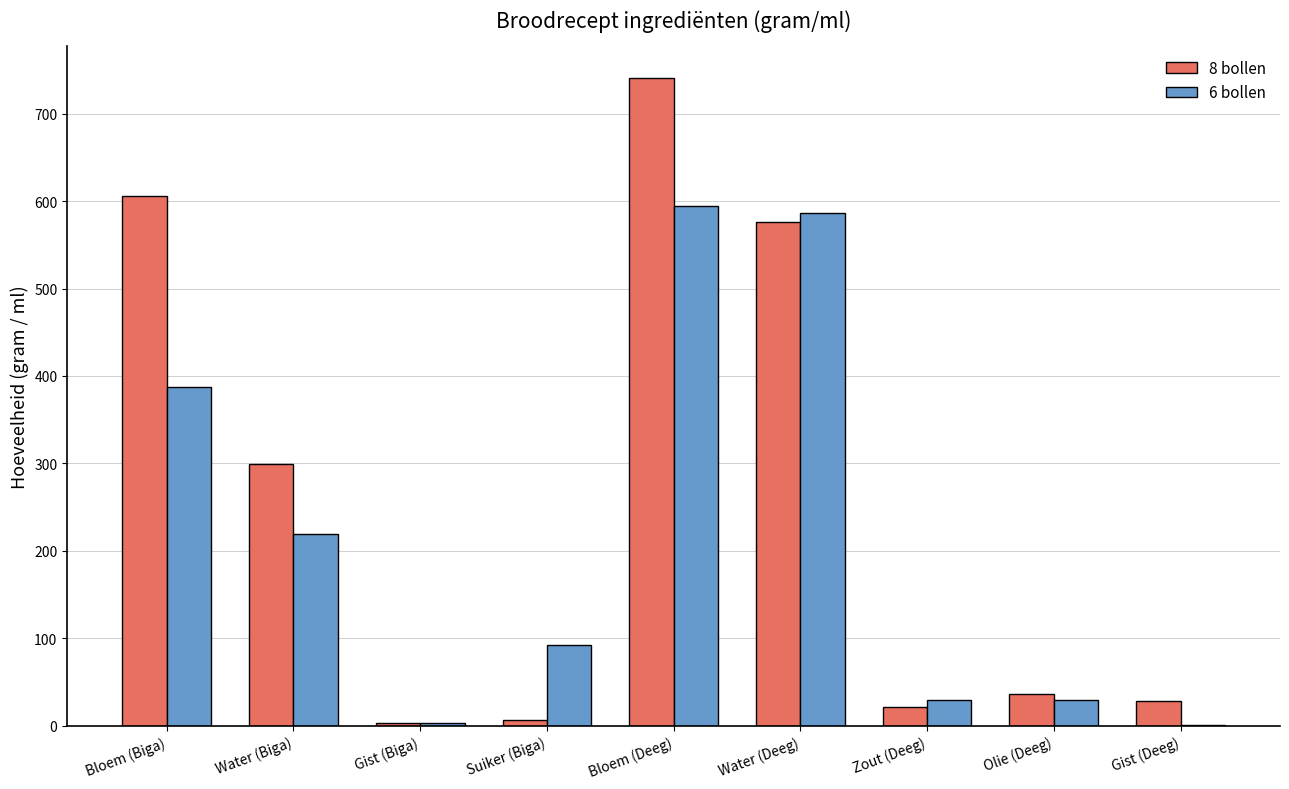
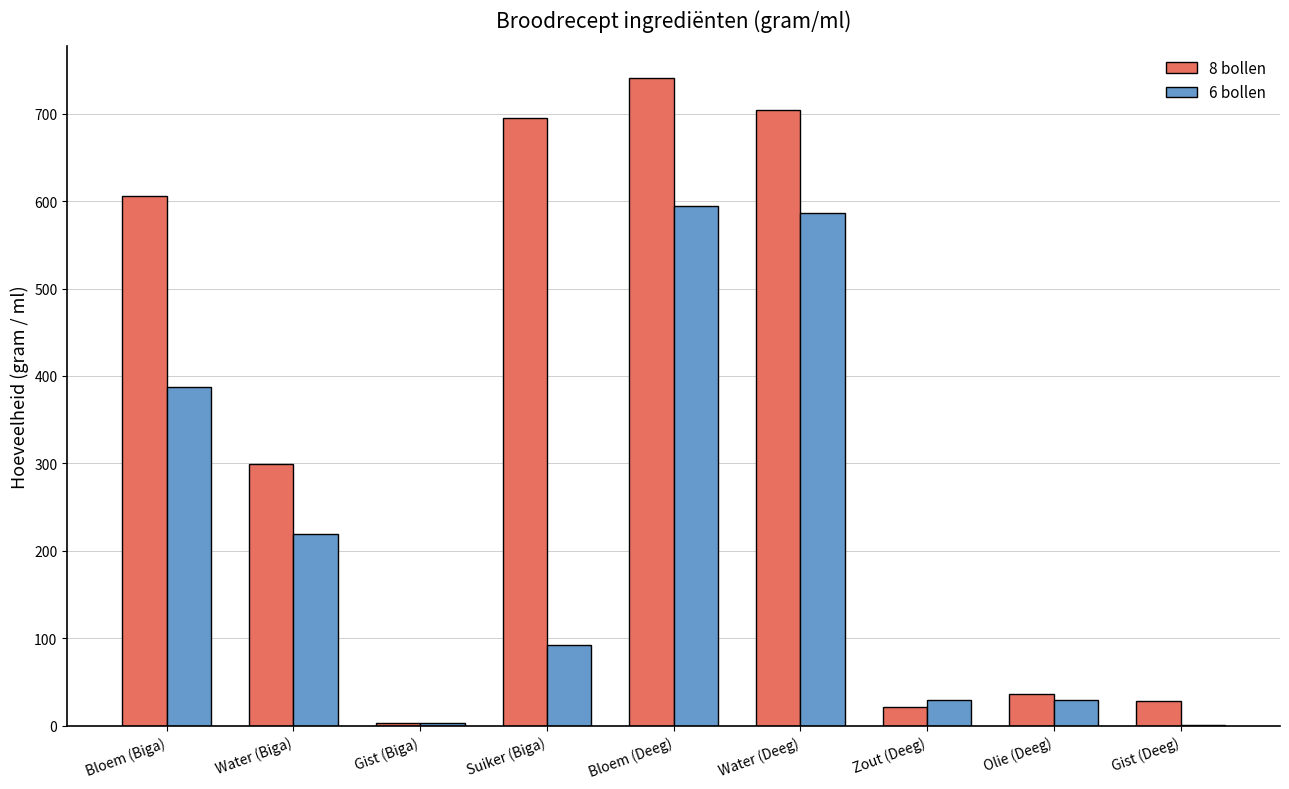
8 bollen, Suiker (Biga): 10 -> 690
8 bollen, Water (Deeg): 580 -> 700
